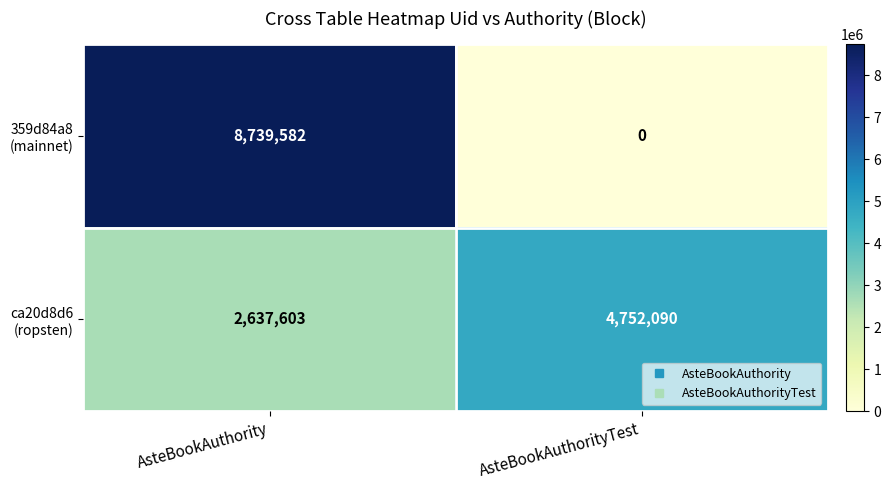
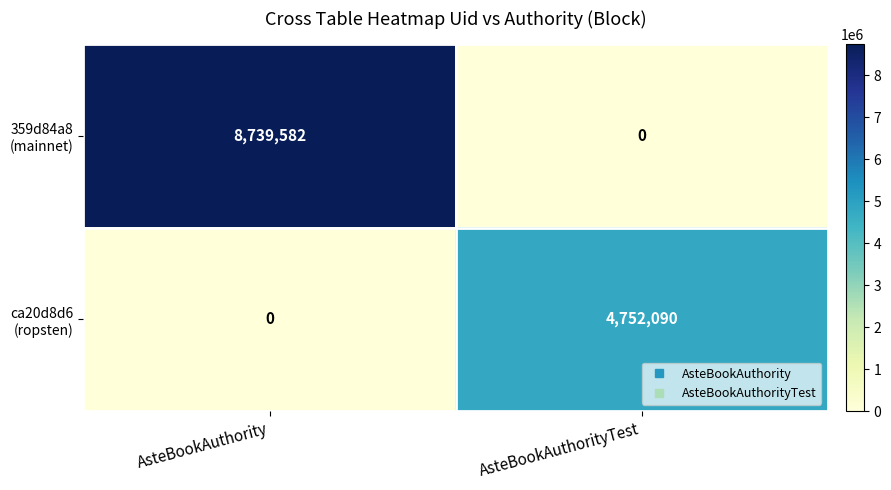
ca20d8d6 (ropsten), AsteBookAuthority: 2,637,603 -> 0
